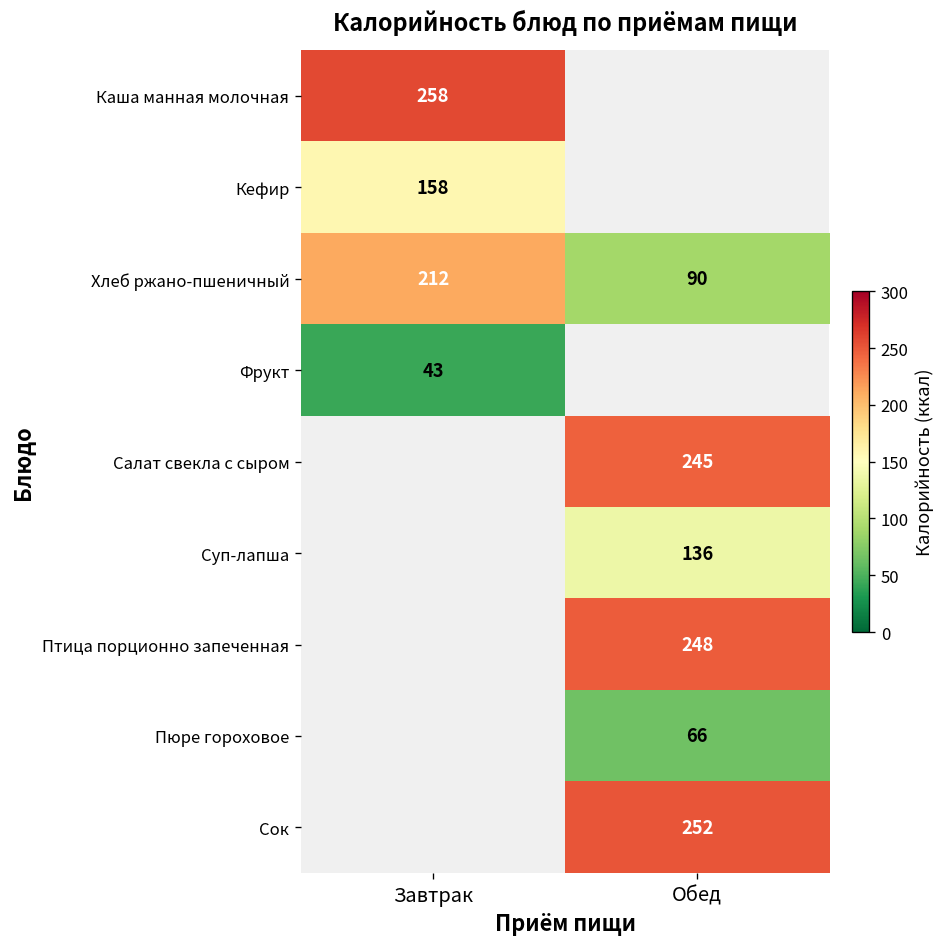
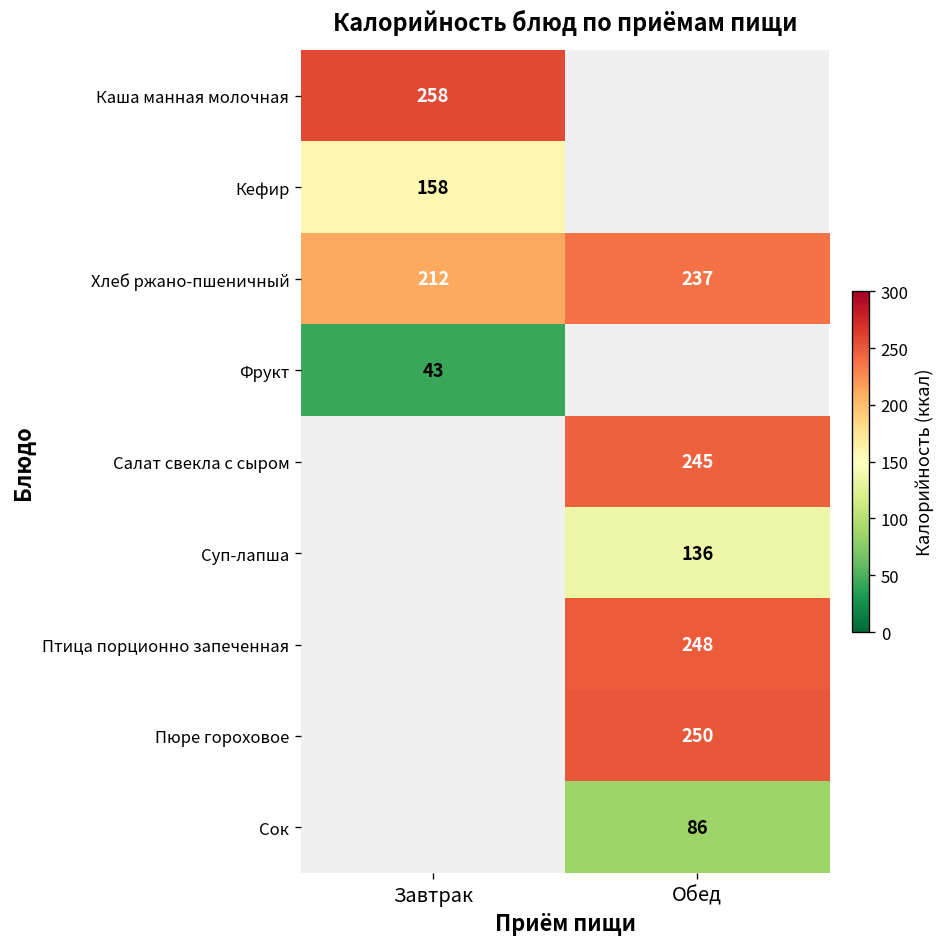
Хлеб ржано-пшеничный, Обед: 90 -> 237
Пюре гороховое, Обед: 66 -> 250
Сок, Обед: 252 -> 86
